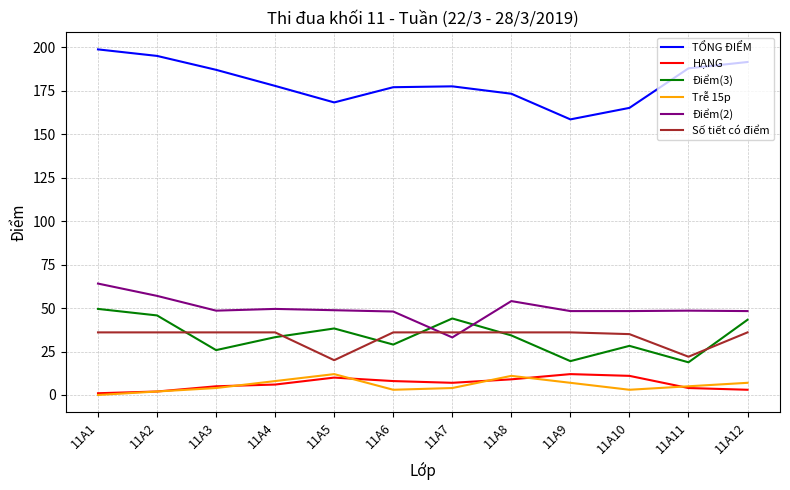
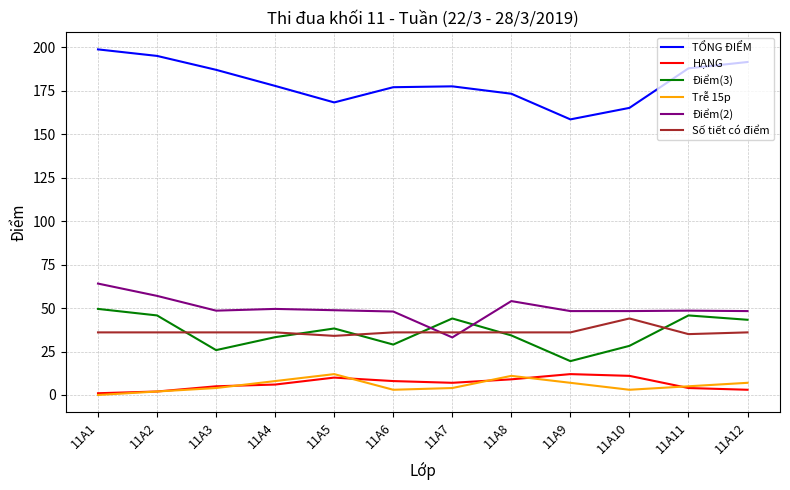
Số tiết có điểm, 11A5: 20 -> 34
Số tiết có điểm, 11A10: 35 -> 44
Điểm(3), 11A11: 19 -> 46
Số tiết có điểm, 11A11: 22 -> 35
